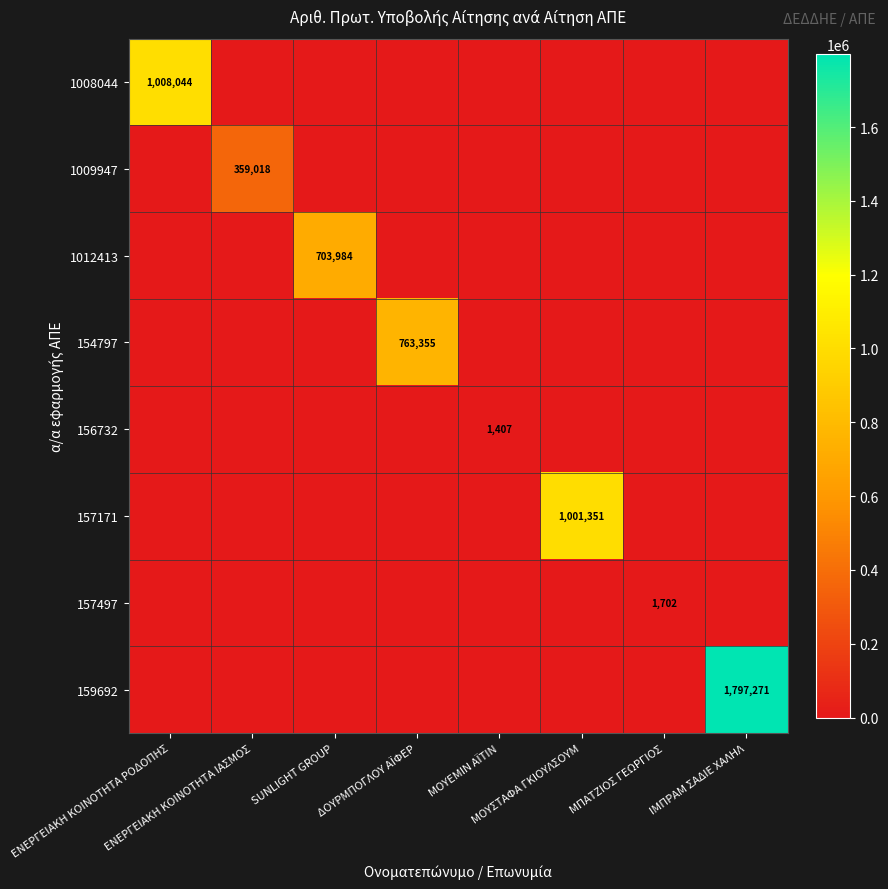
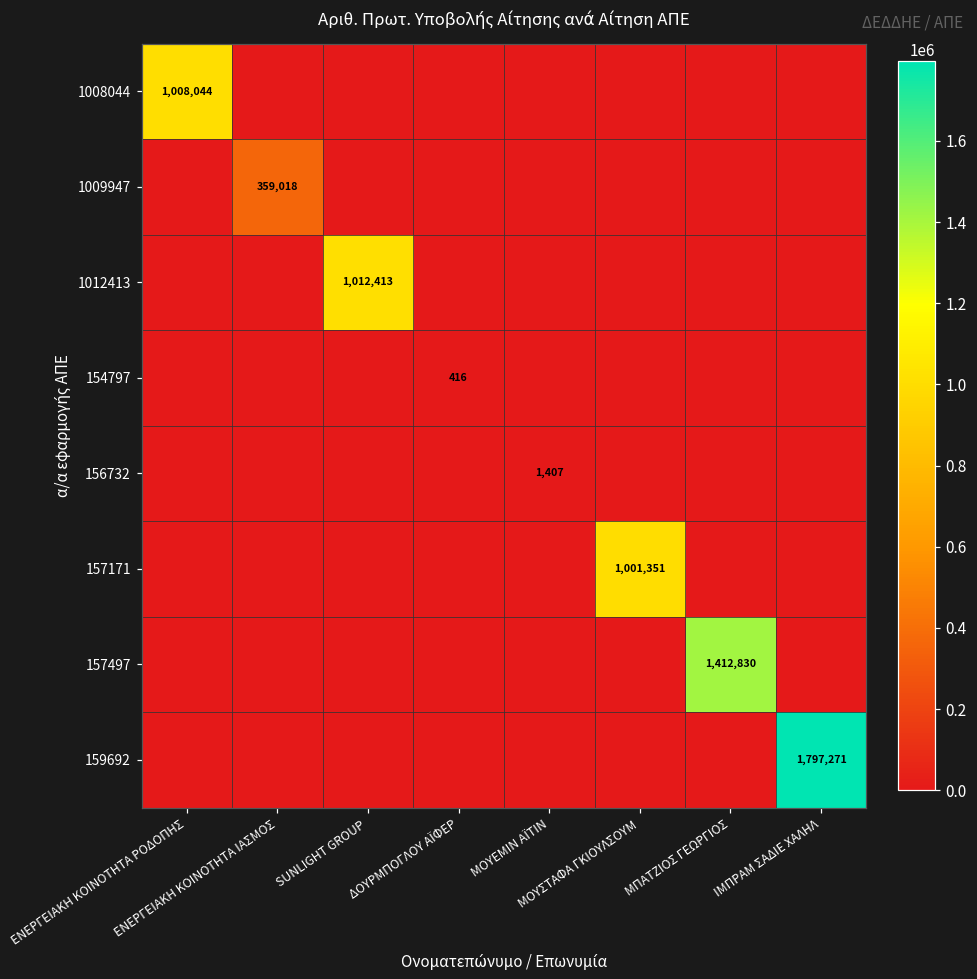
1012413, SUNLIGHT GROUP: 703,984 -> 1,012,413
154797, ΔΟΥΡΜΠΟΓΛΟΥ ΑΪΦΕΡ: 763,355 -> 416
157497, ΜΠΑΤΖΙΟΣ ΓΕΩΡΓΙΟΣ: 1,702 -> 1,412,830
